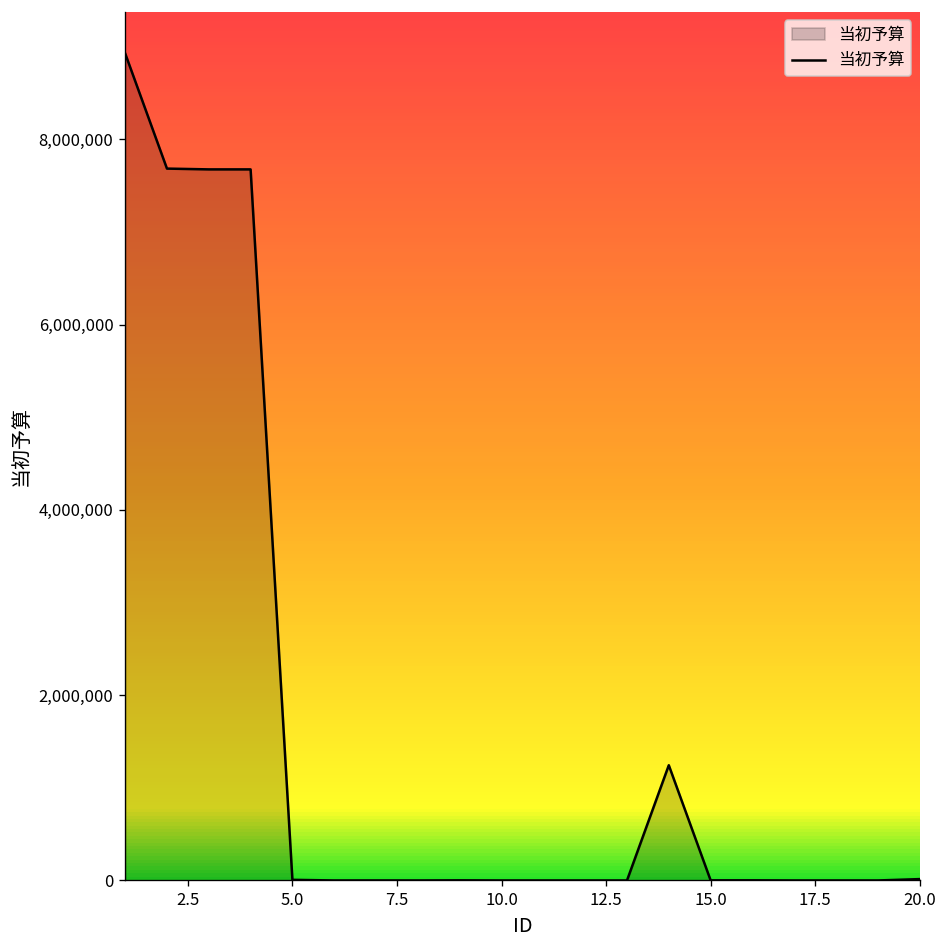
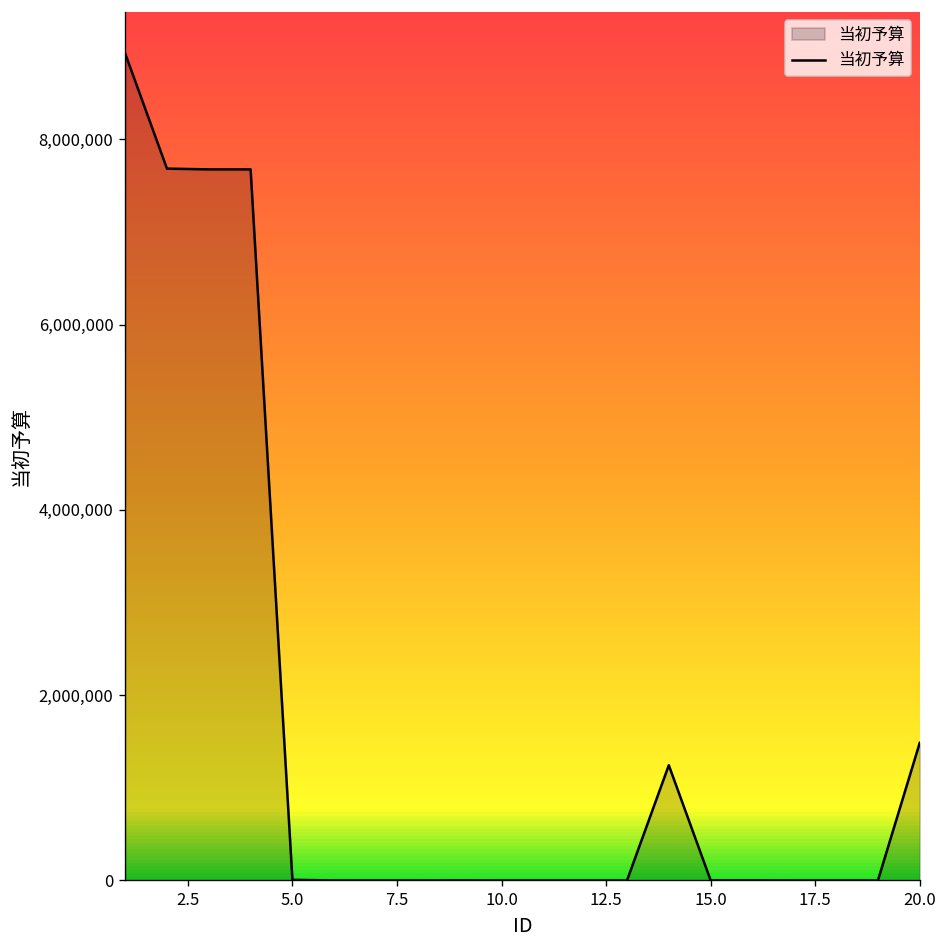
20.0: 0 -> 1,500,000
